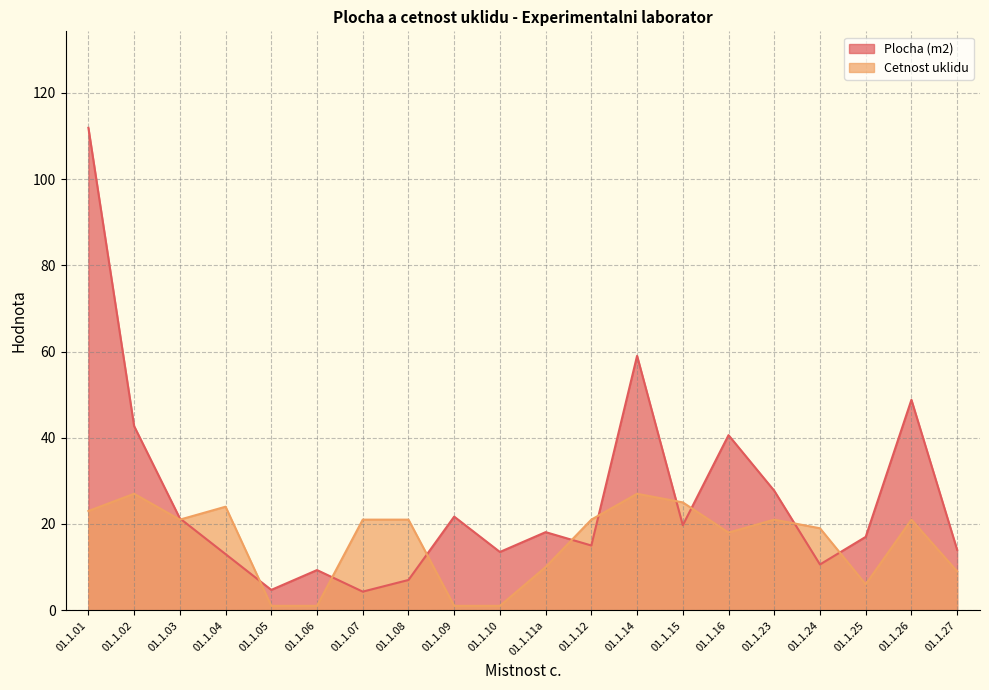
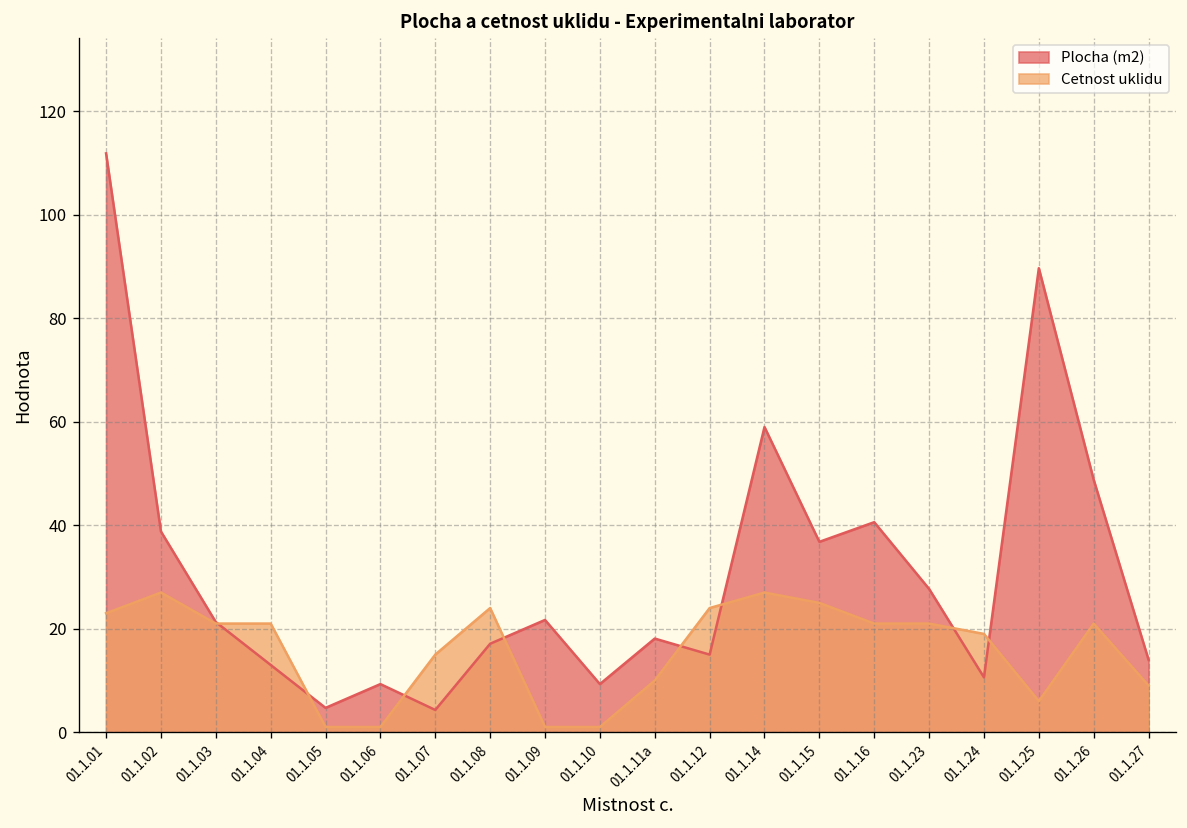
Plocha (m2), 01.1.02: 43 -> 39
Cetnost uklidu, 01.1.04: 24 -> 21
Cetnost uklidu, 01.1.07: 21 -> 15
Plocha (m2), 01.1.08: 7 -> 17
Cetnost uklidu, 01.1.08: 21 -> 24
Plocha (m2), 01.1.10: 14 -> 9
Cetnost uklidu, 01.1.12: 21 -> 24
Plocha (m2), 01.1.15: 20 -> 37
Cetnost uklidu, 01.1.16: 18 -> 21
Plocha (m2), 01.1.25: 17 -> 90
